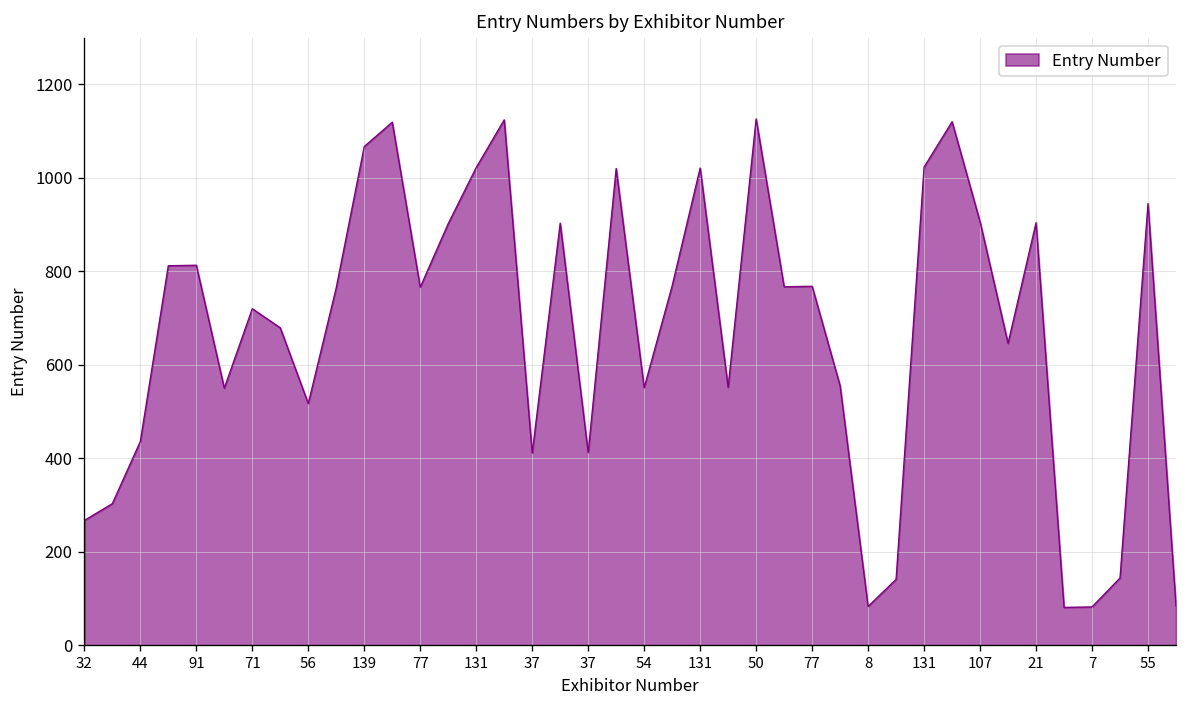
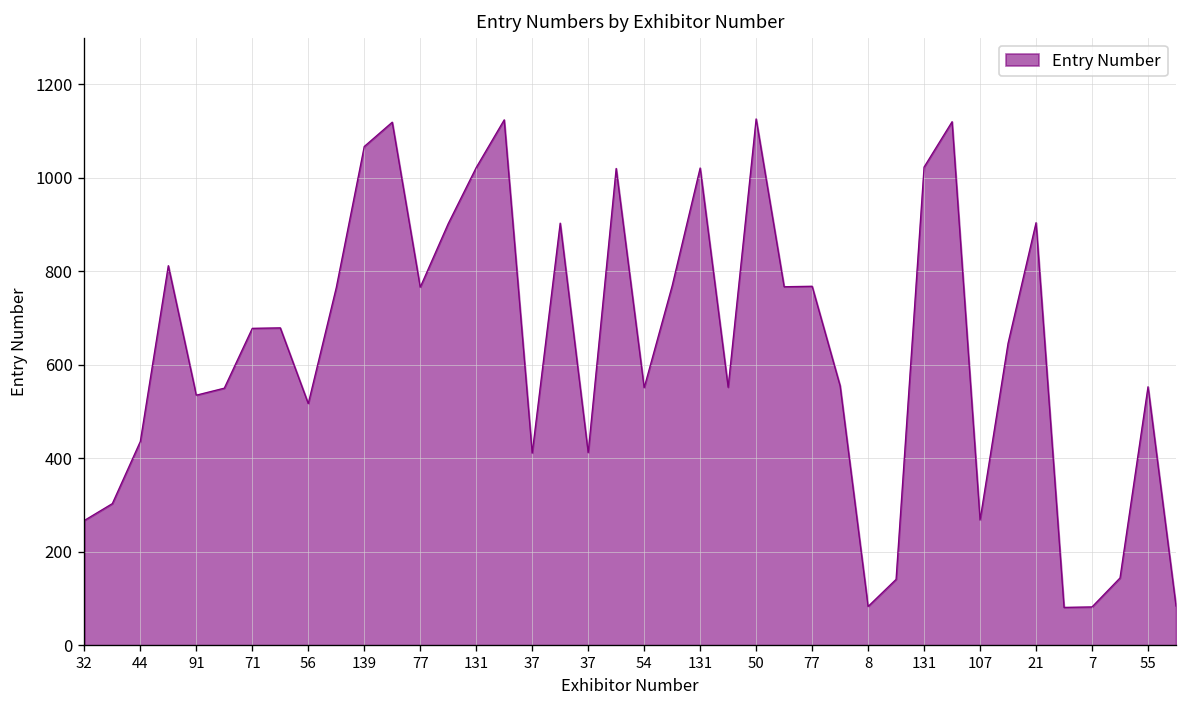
91: 810 -> 540
71: 720 -> 680
107: 910 -> 270
55: 950 -> 550
